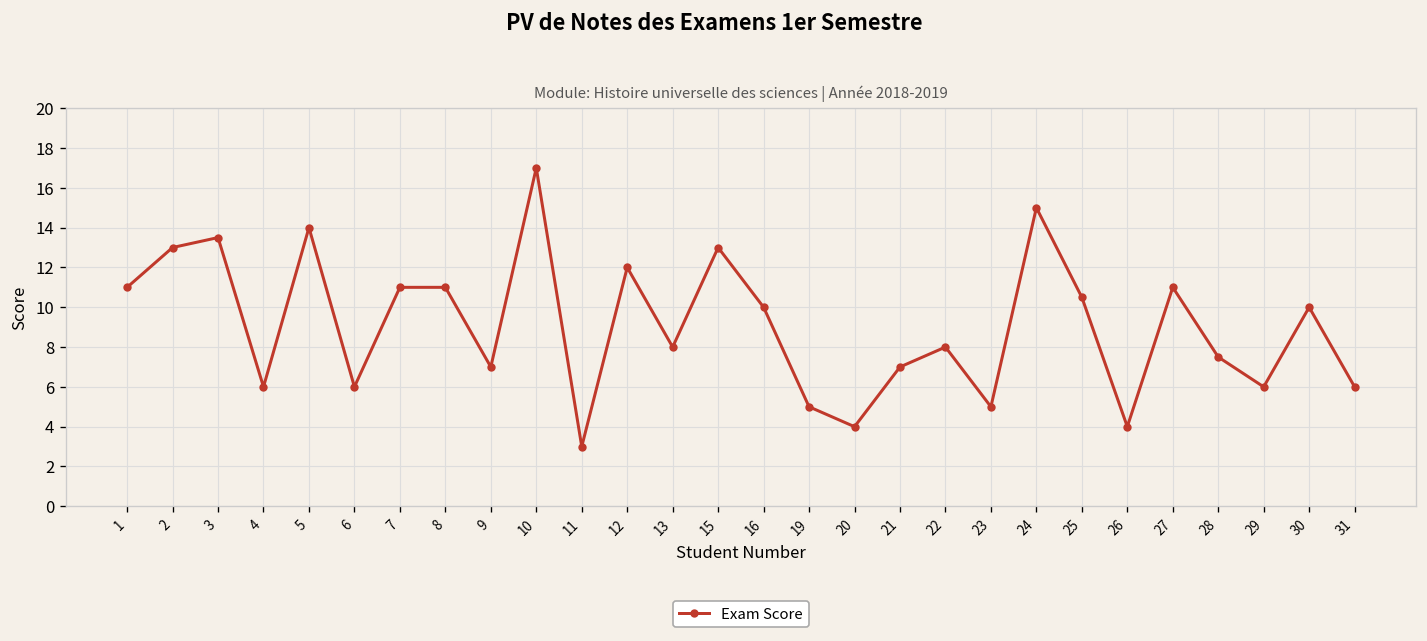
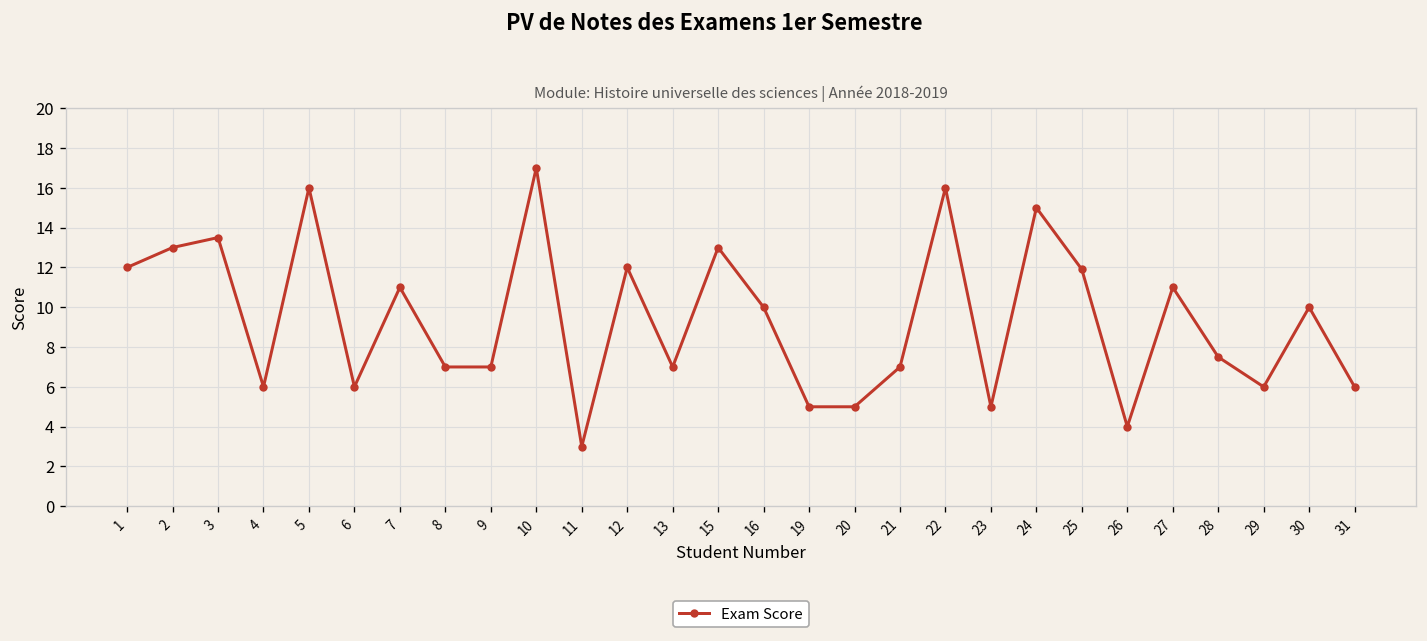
1: 11 -> 12
5: 14 -> 16
8: 11 -> 7
13: 8 -> 7
20: 4 -> 5
22: 8 -> 16
25: 10.5 -> 11.9
